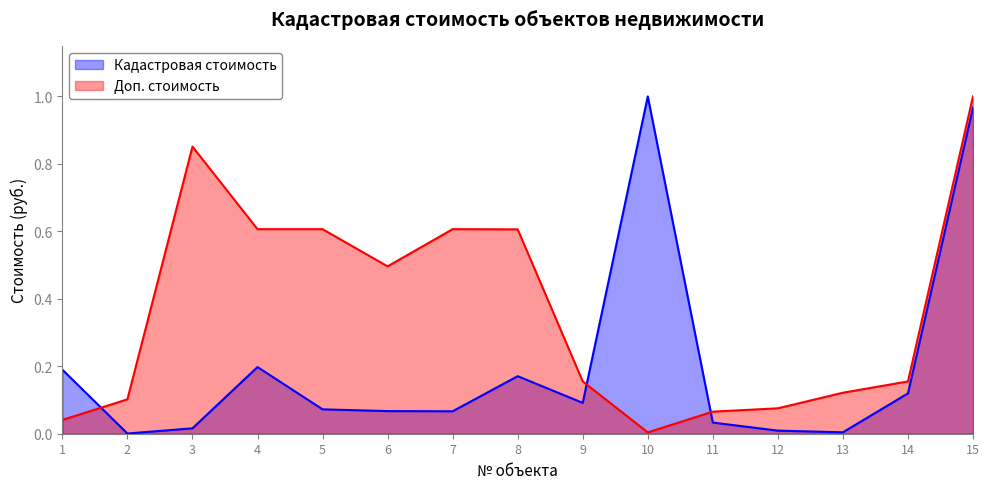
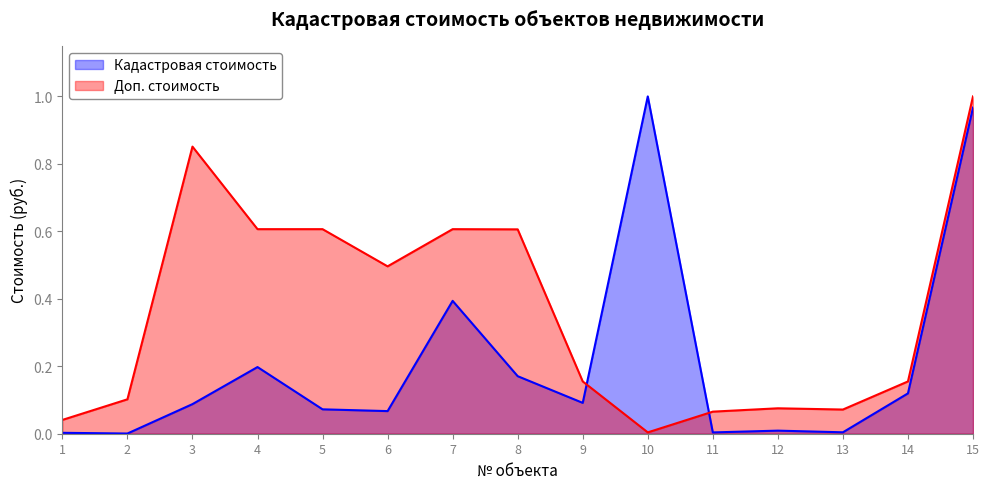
Кадастровая стоимость, 1: 0.19 -> 0.00
Кадастровая стоимость, 3: 0.02 -> 0.09
Кадастровая стоимость, 7: 0.07 -> 0.39
Кадастровая стоимость, 11: 0.03 -> 0.00
Доп. стоимость, 13: 0.12 -> 0.07
